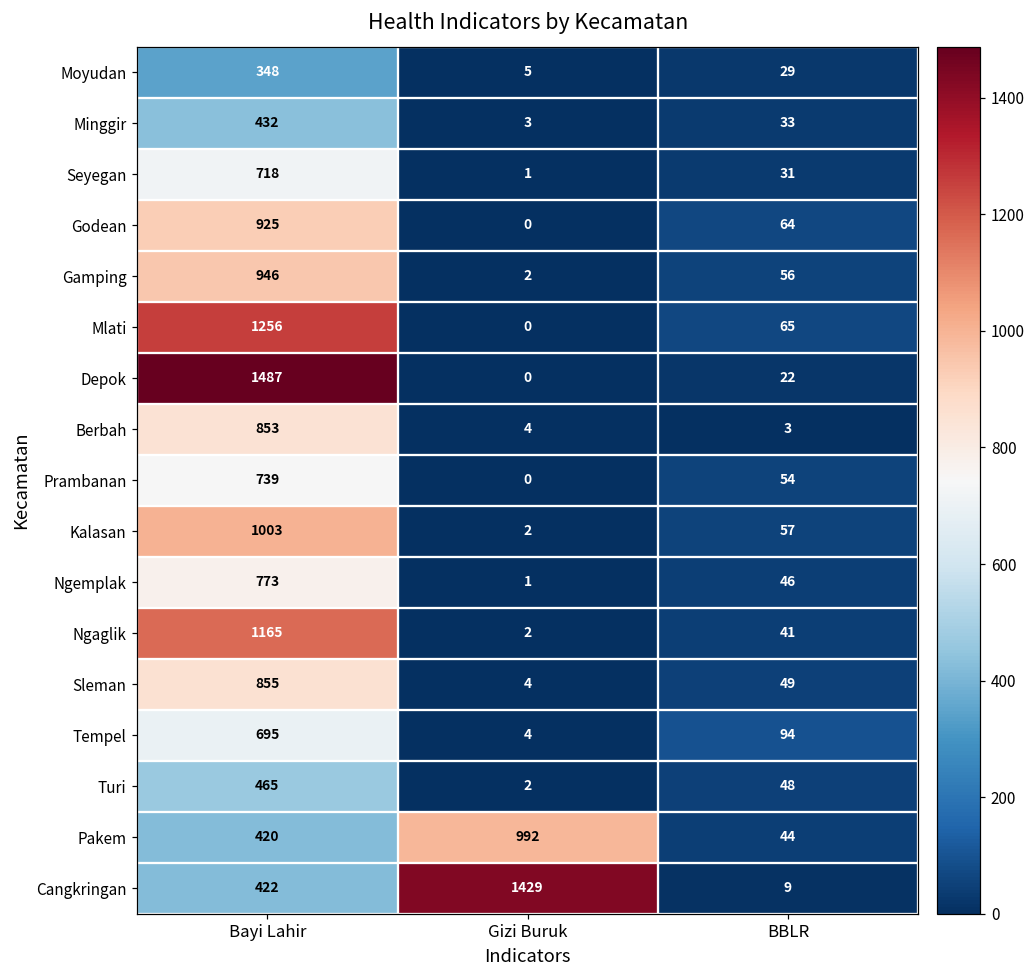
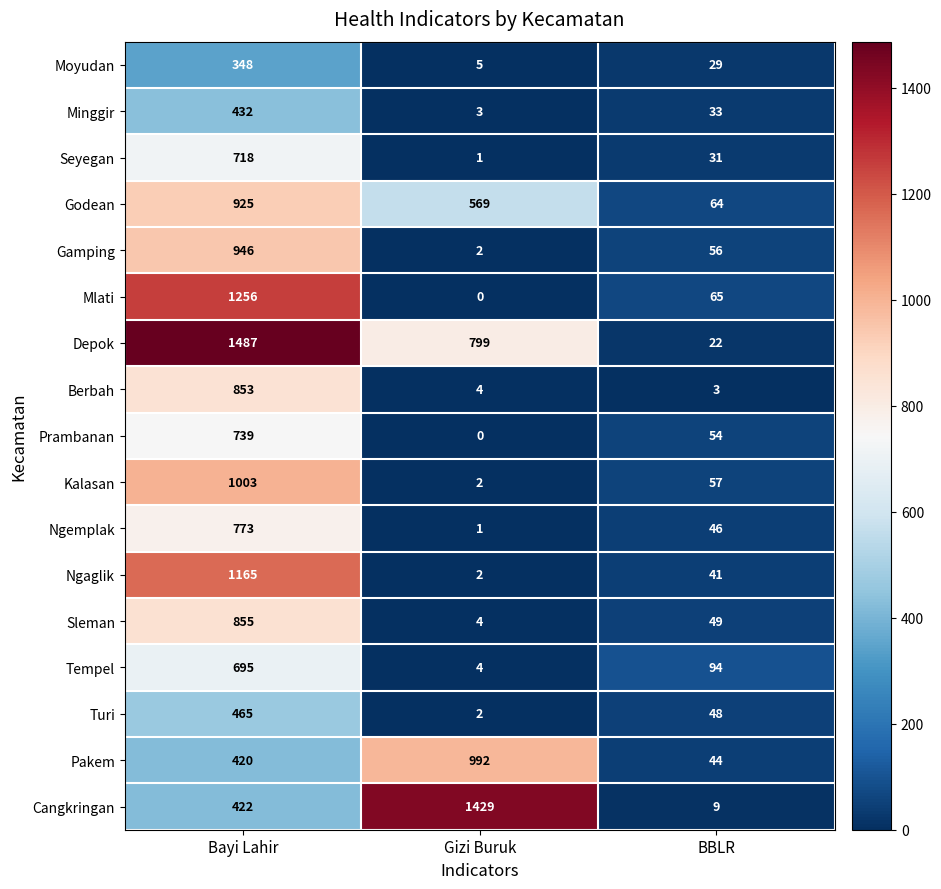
Godean, Gizi Buruk: 0 -> 569
Depok, Gizi Buruk: 0 -> 799
